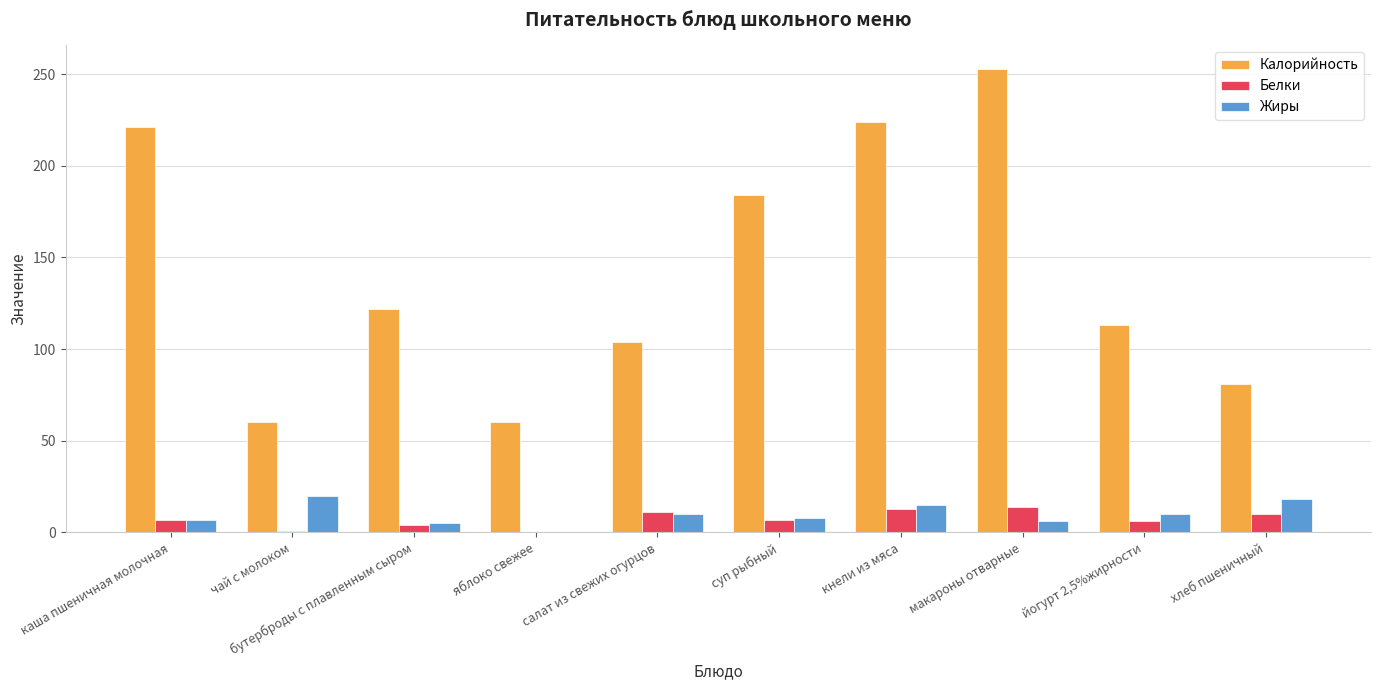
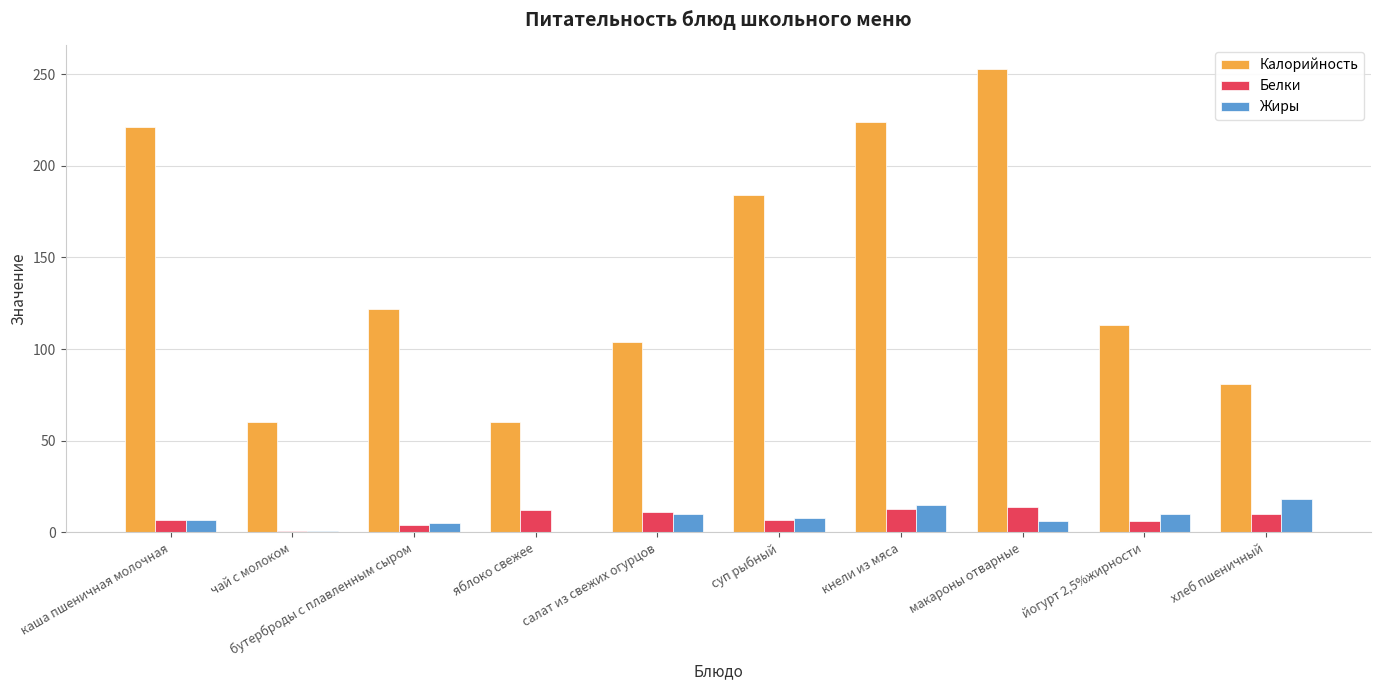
Жиры, чай с молоком: 20 -> 1
Белки, яблоко свежее: 0 -> 12
